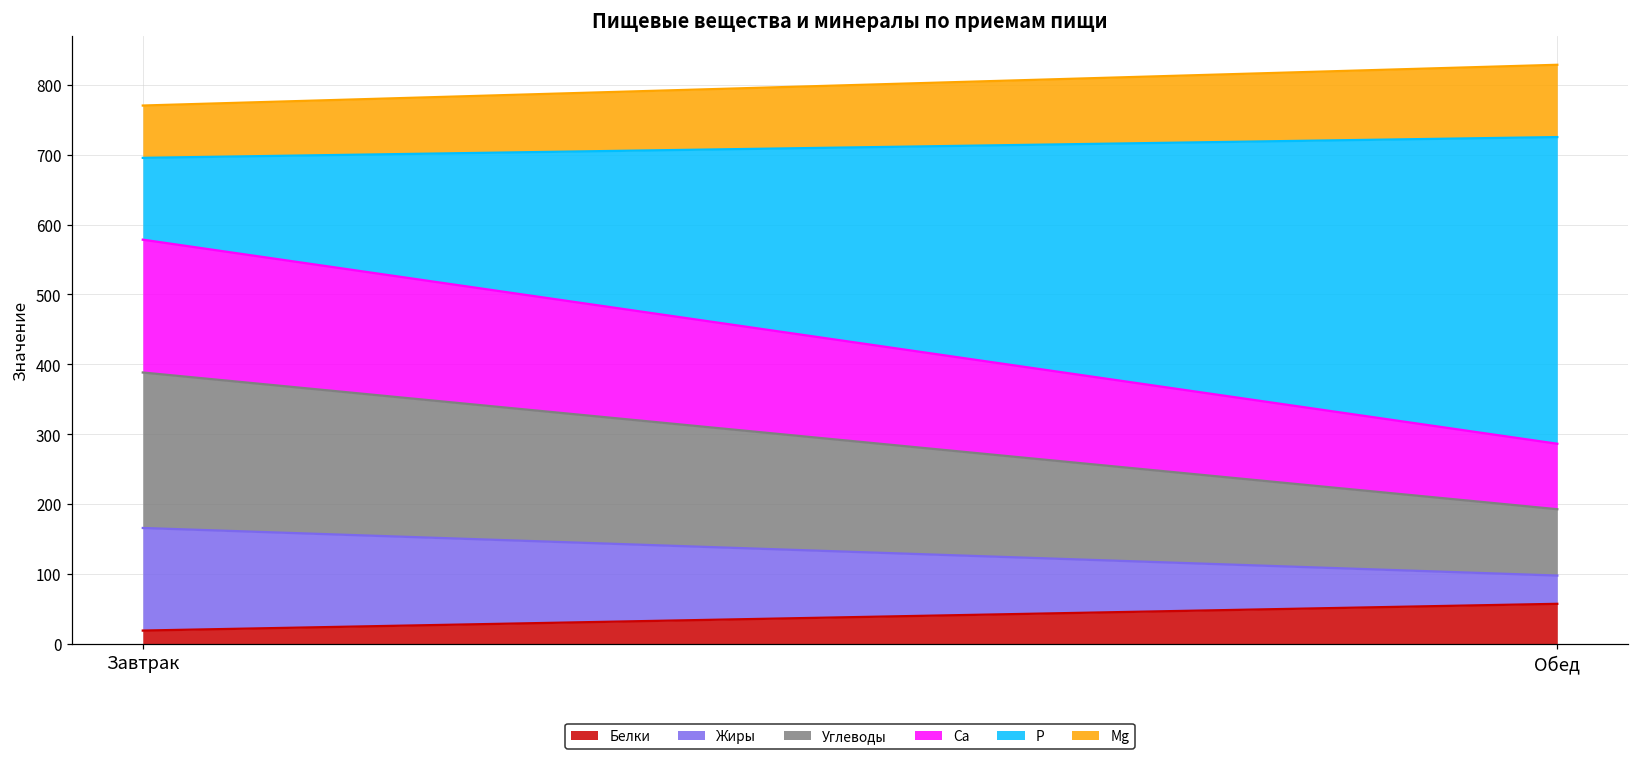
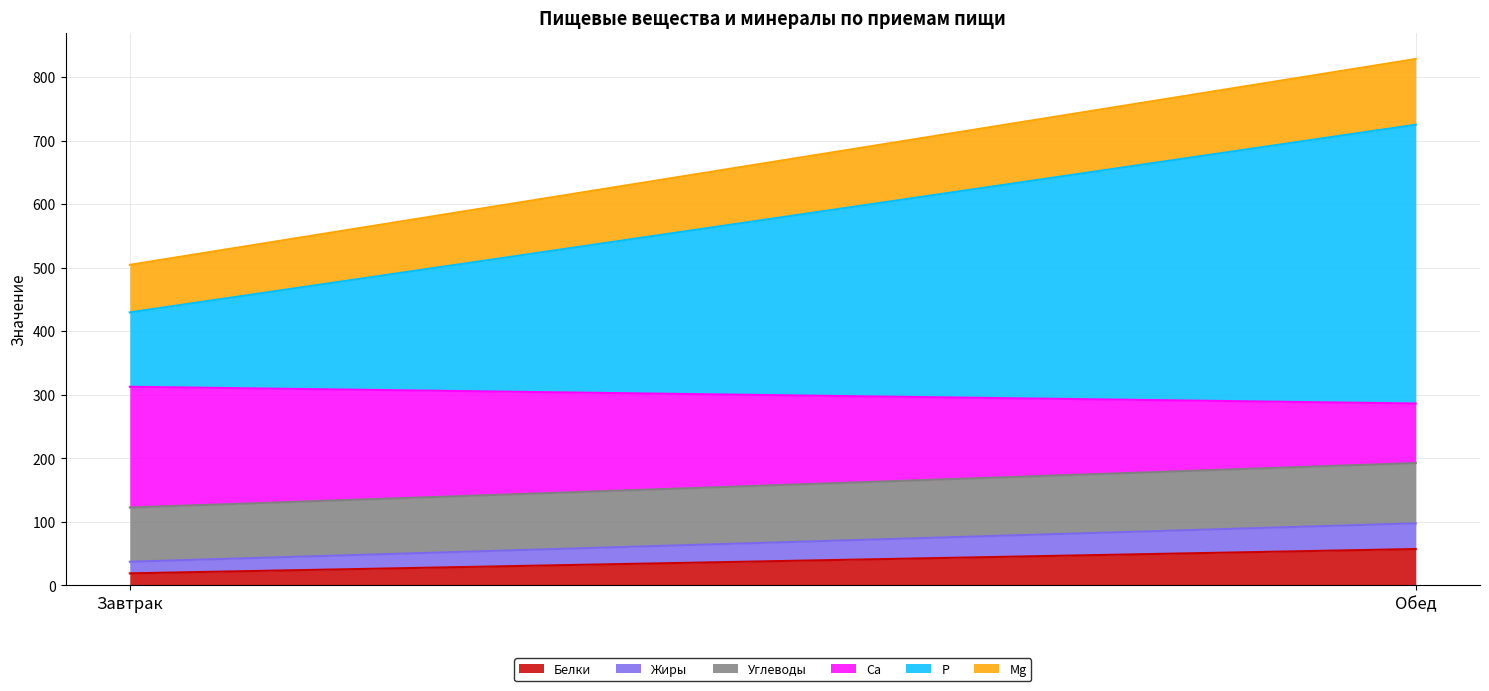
Жиры, Завтрак: 150 -> 20
Углеводы, Завтрак: 220 -> 90
